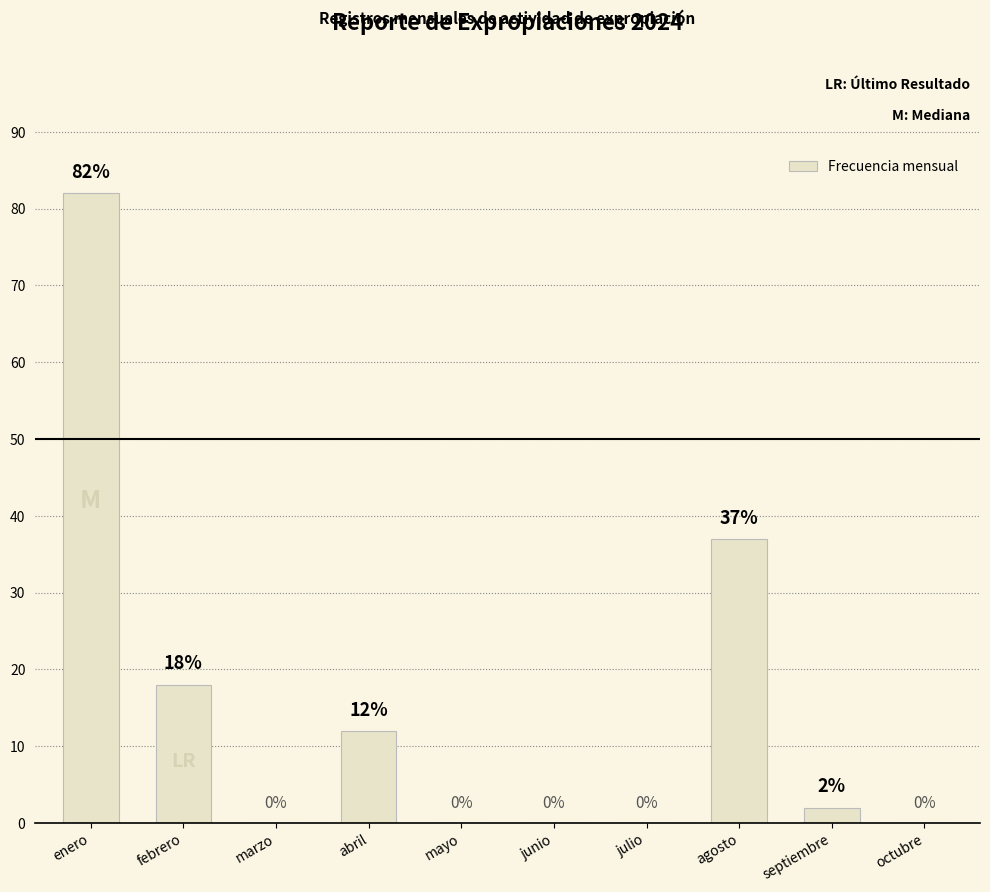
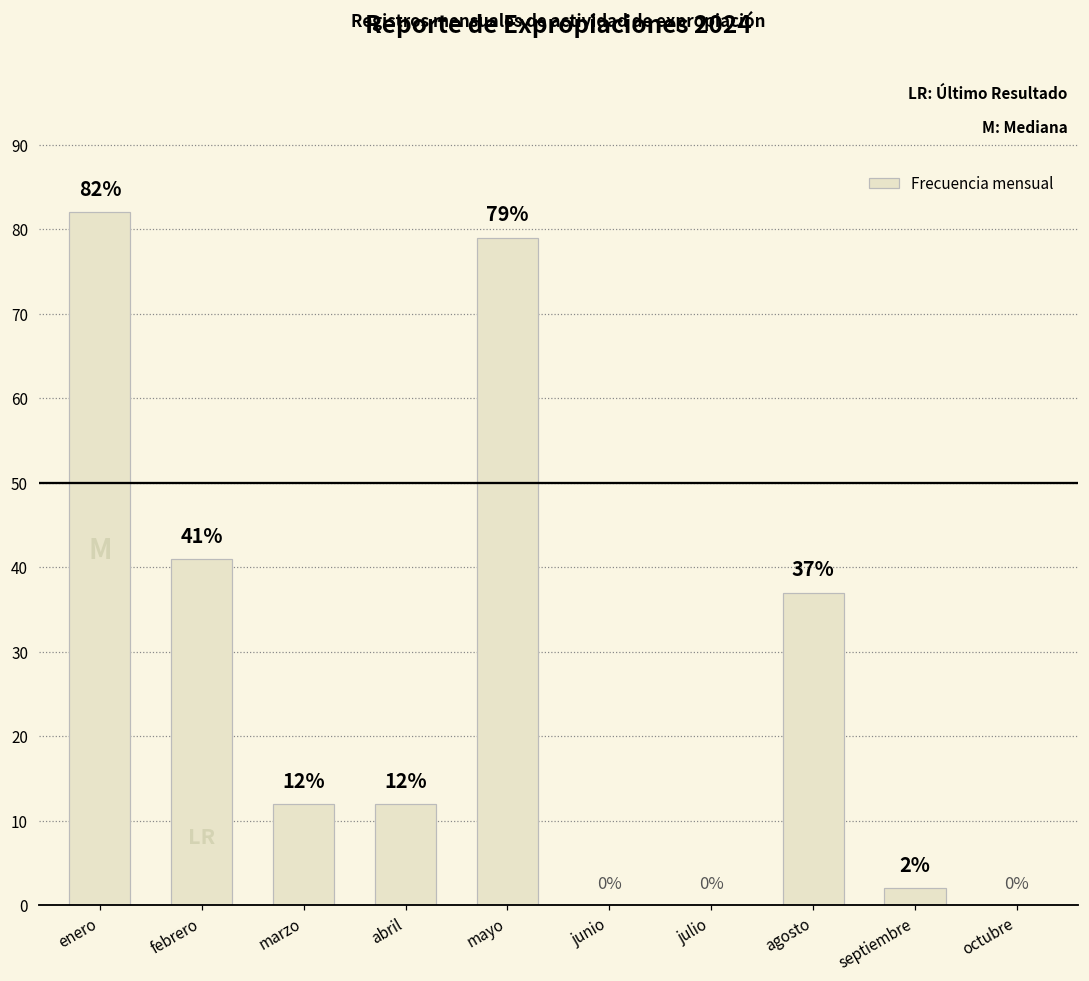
febrero: 18% -> 41%
marzo: 0% -> 12%
mayo: 0% -> 79%
